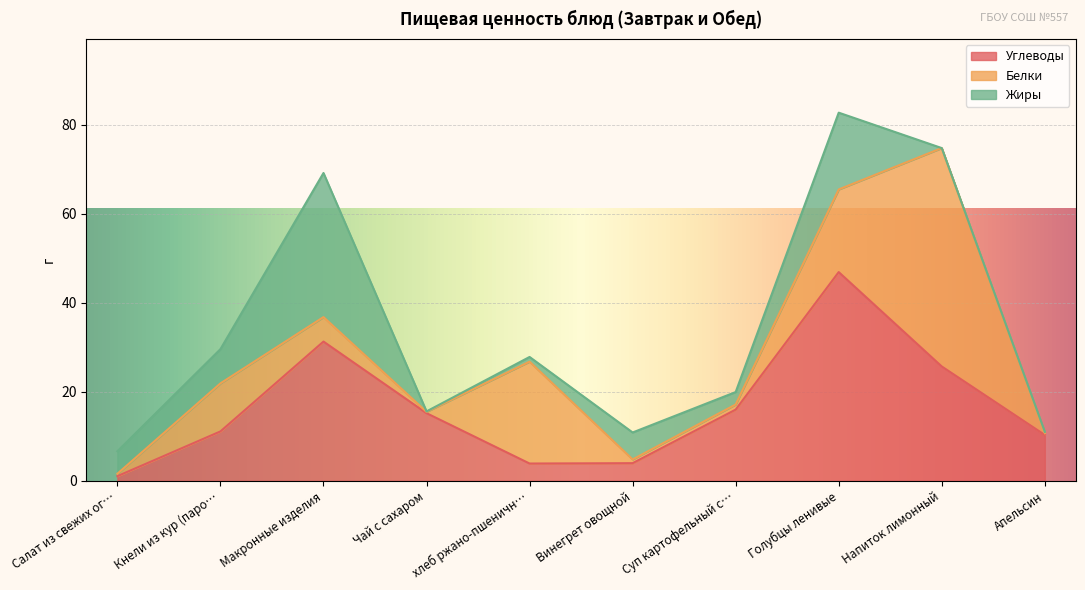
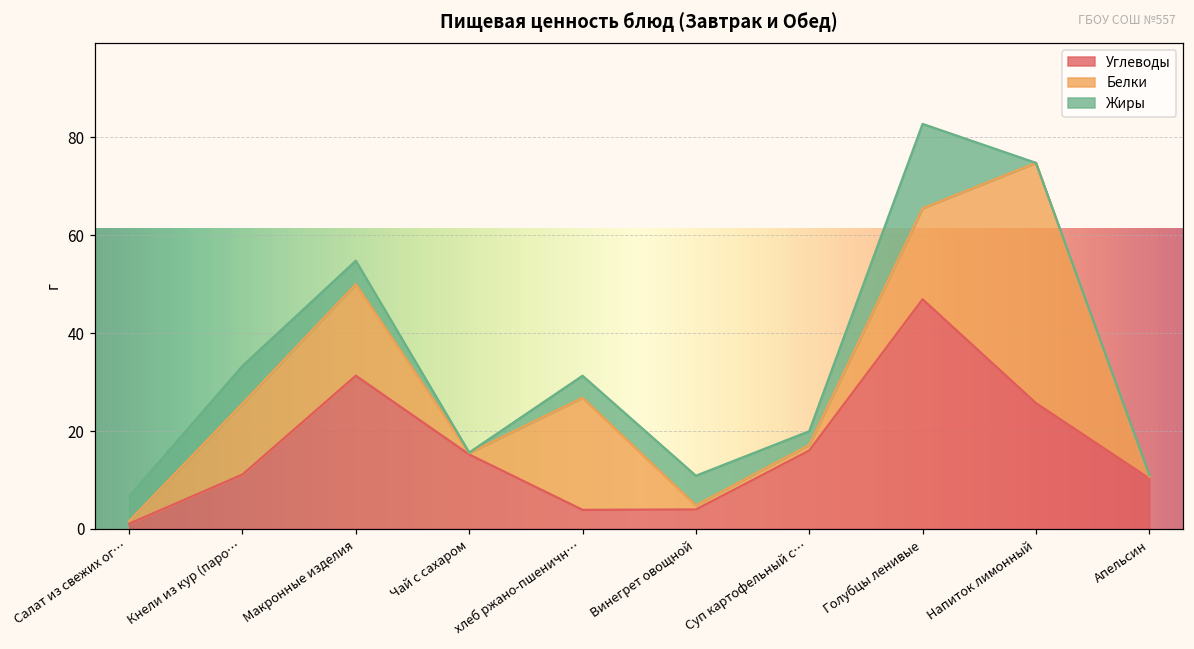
Белки, Кнели из кур (паро…: 11 -> 15
Белки, Макронные изделия: 5 -> 19
Жиры, Макронные изделия: 32 -> 5
Жиры, хлеб ржано-пшеничн…: 1 -> 5
